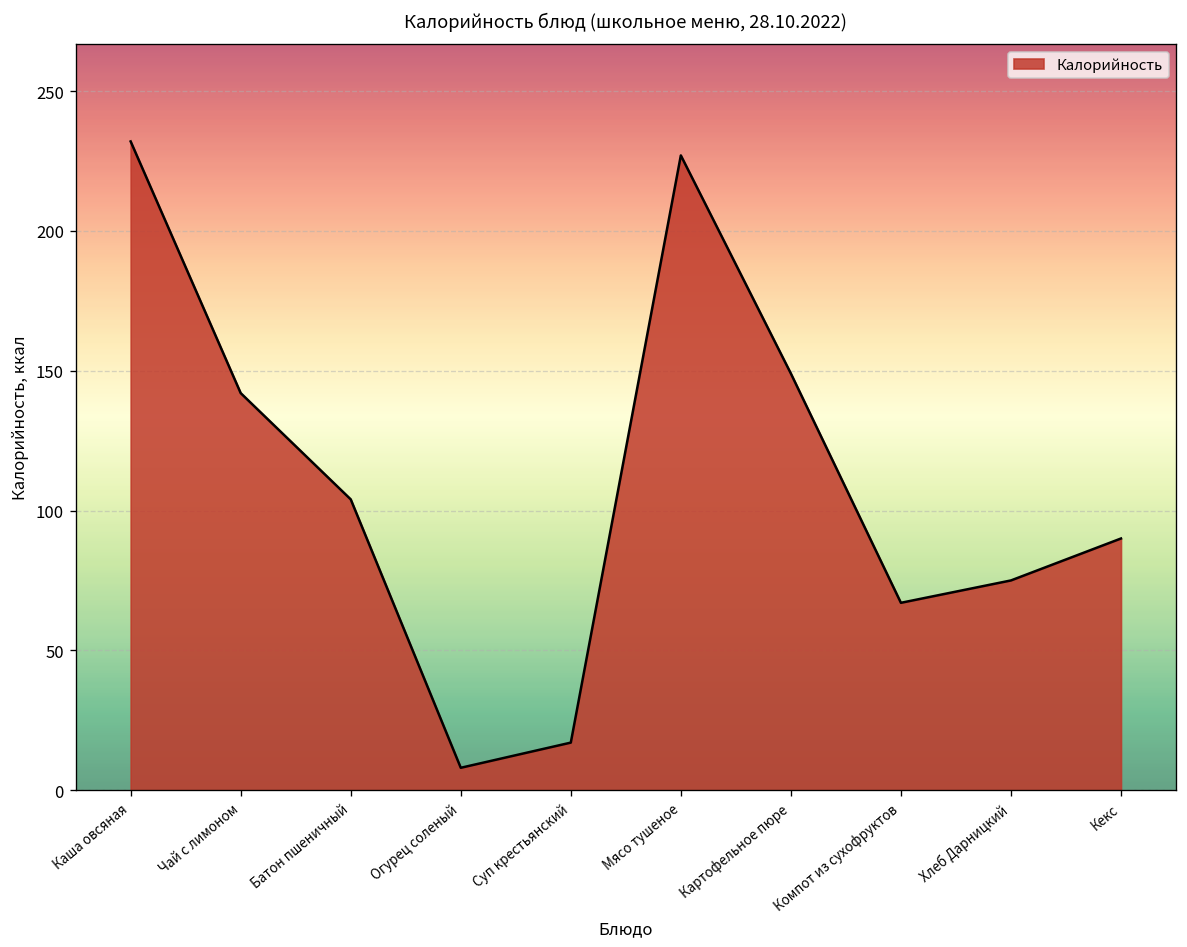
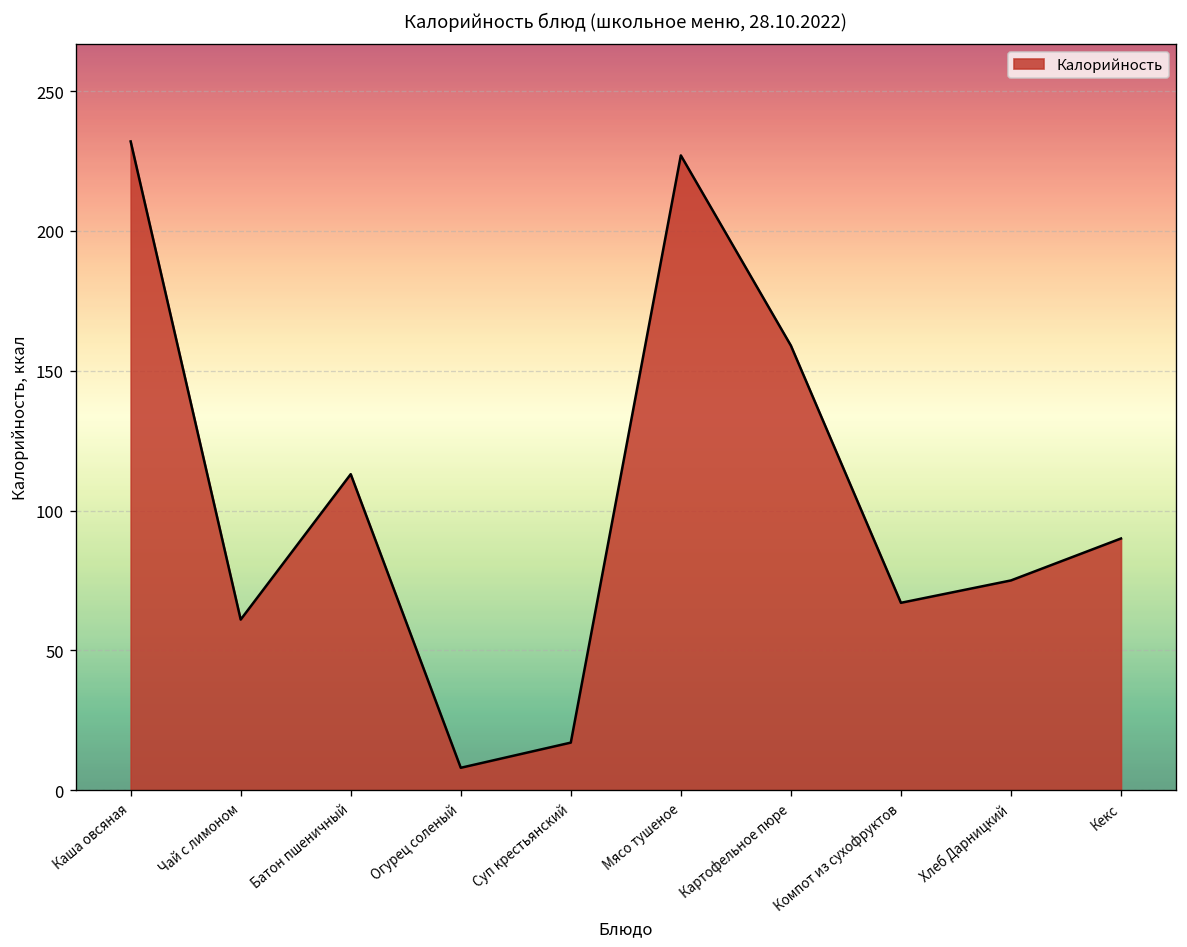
Чай с лимоном: 142 -> 61
Батон пшеничный: 104 -> 113
Картофельное пюре: 149 -> 159
